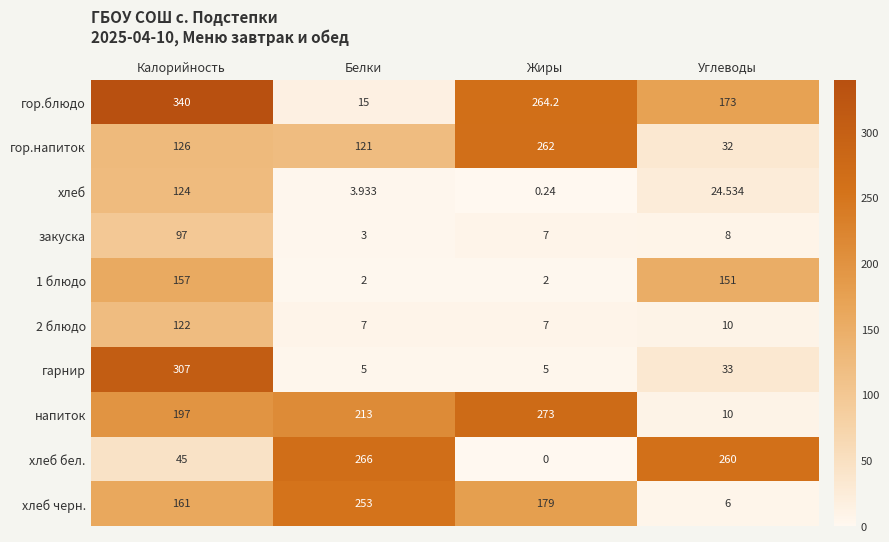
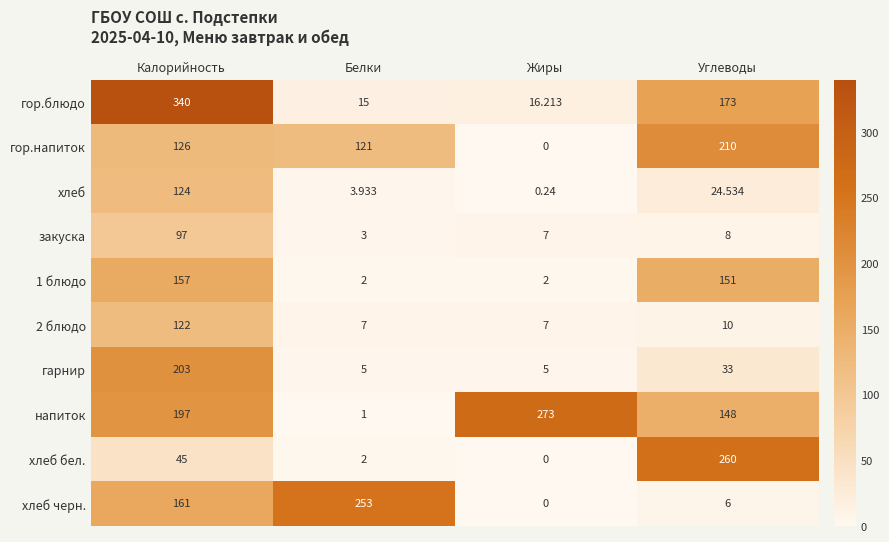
гор.блюдо, Жиры: 264.2 -> 16.213
гор.напиток, Жиры: 262 -> 0
гор.напиток, Углеводы: 32 -> 210
гарнир, Калорийность: 307 -> 203
напиток, Белки: 213 -> 1
напиток, Углеводы: 10 -> 148
хлеб бел., Белки: 266 -> 2
хлеб черн., Жиры: 179 -> 0
